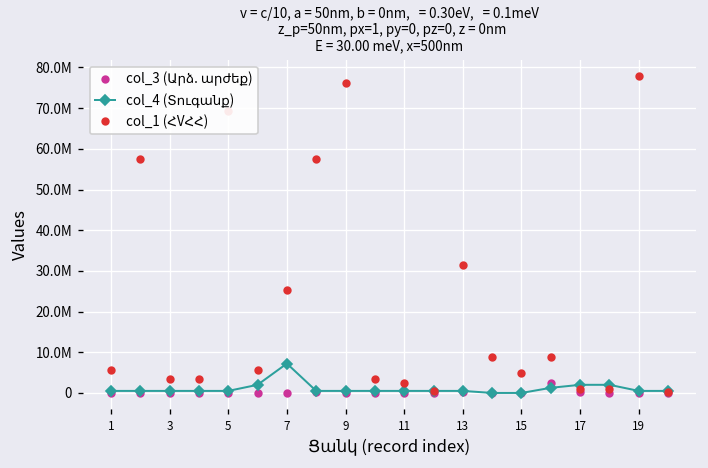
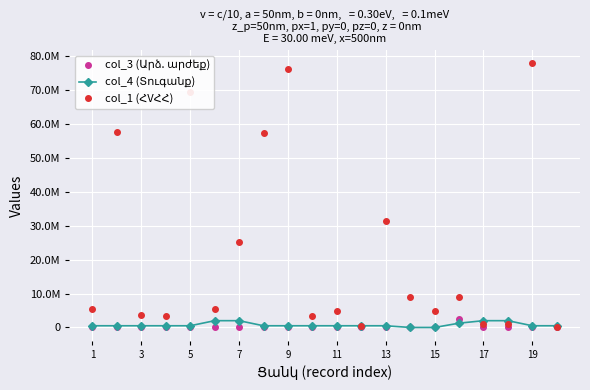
col_4 (Տուգանք), 7: 7000000 -> 2000000
col_1 (ՀVՀՀ), 11: 2000000 -> 5000000
